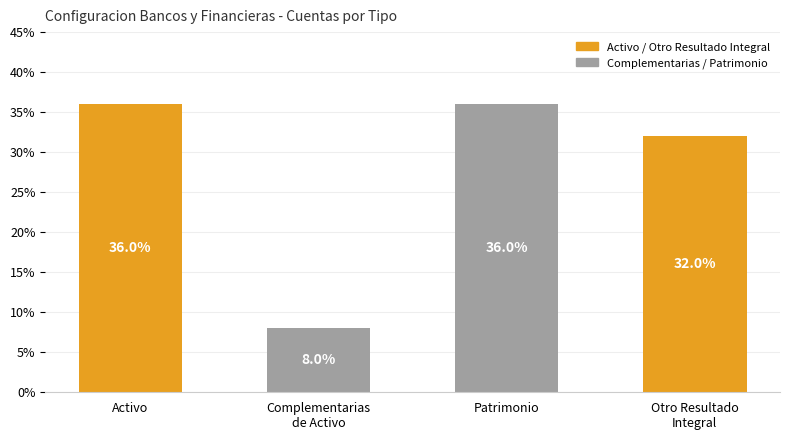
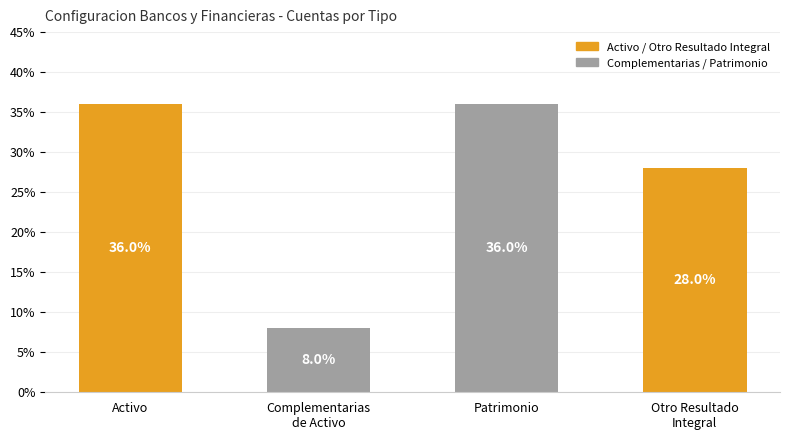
Otro Resultado Integral: 32.0% -> 28.0%
